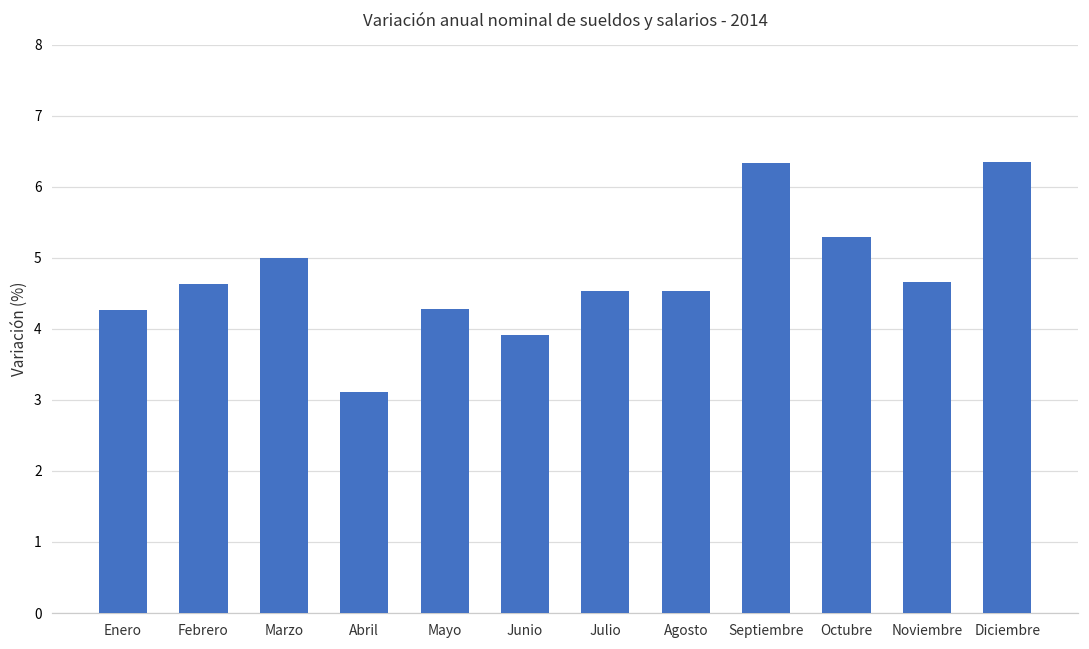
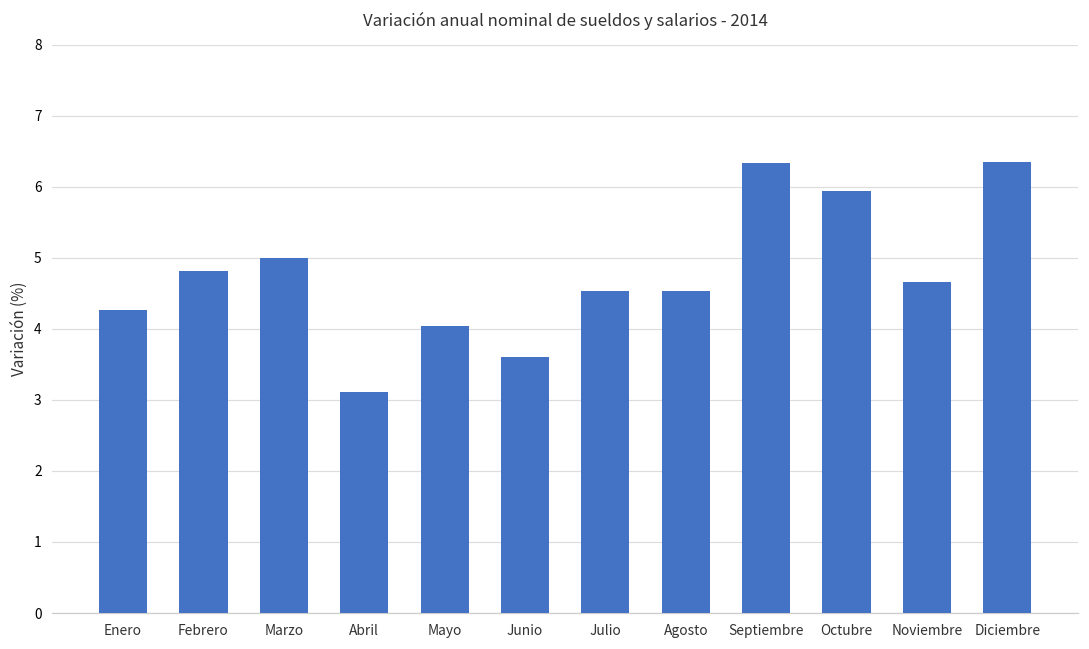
Febrero: 4.6 -> 4.8
Mayo: 4.3 -> 4.0
Junio: 3.9 -> 3.6
Octubre: 5.3 -> 5.9
